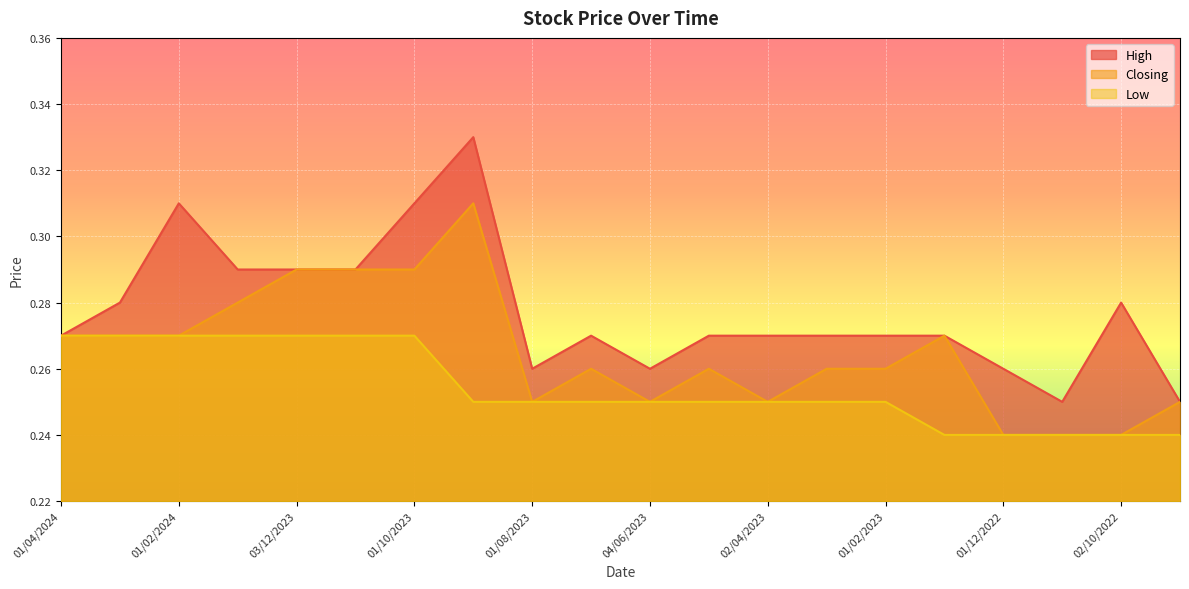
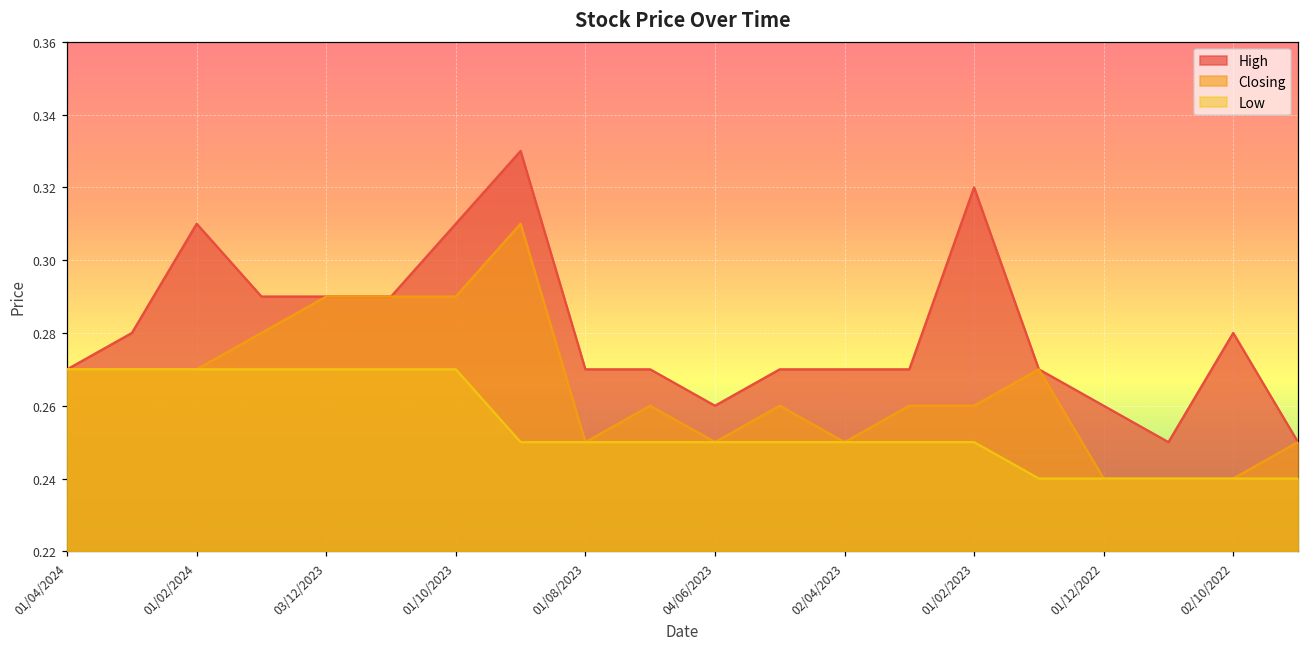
High, 01/08/2023: 0.26 -> 0.27
High, 01/02/2023: 0.27 -> 0.32
